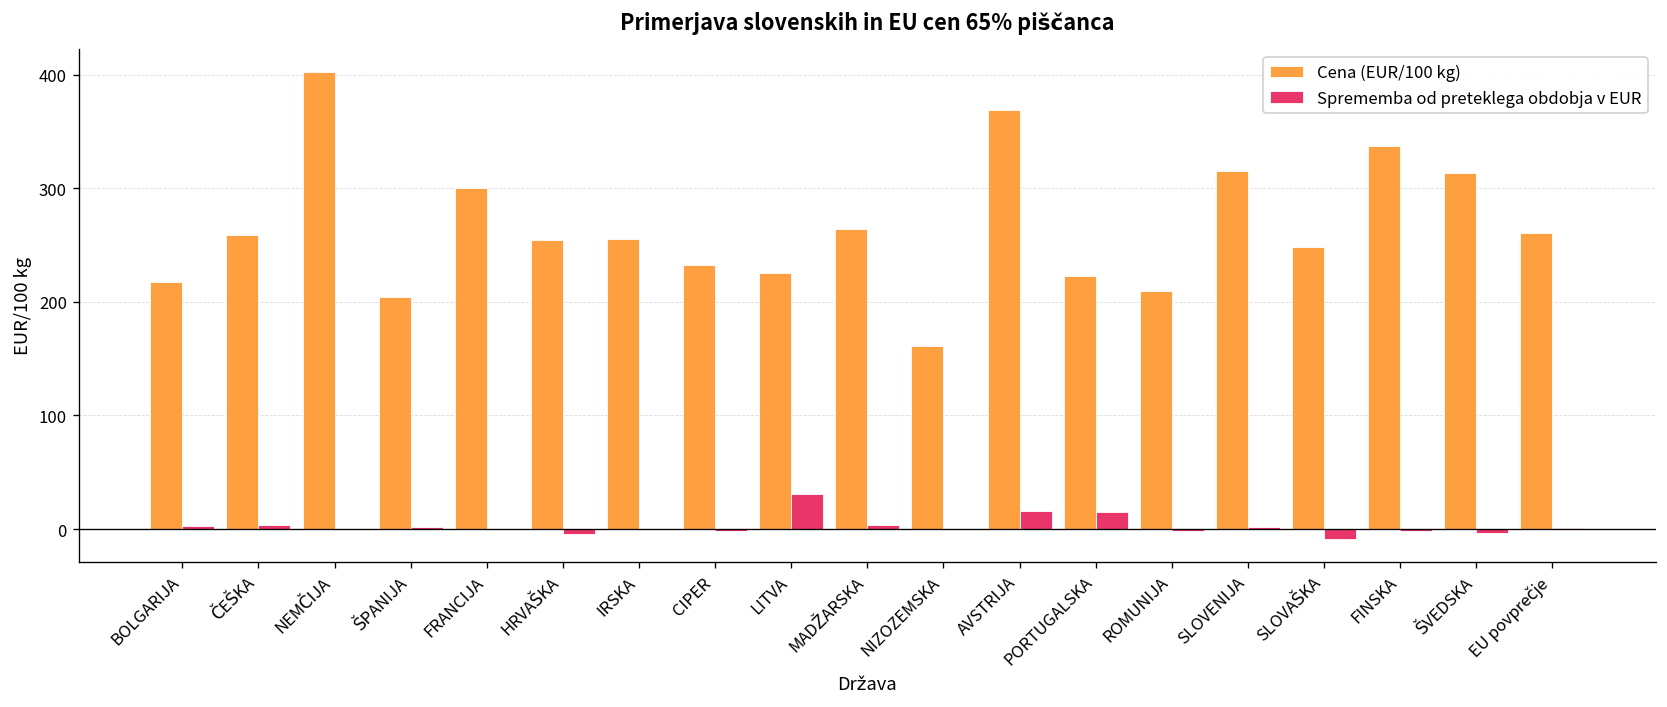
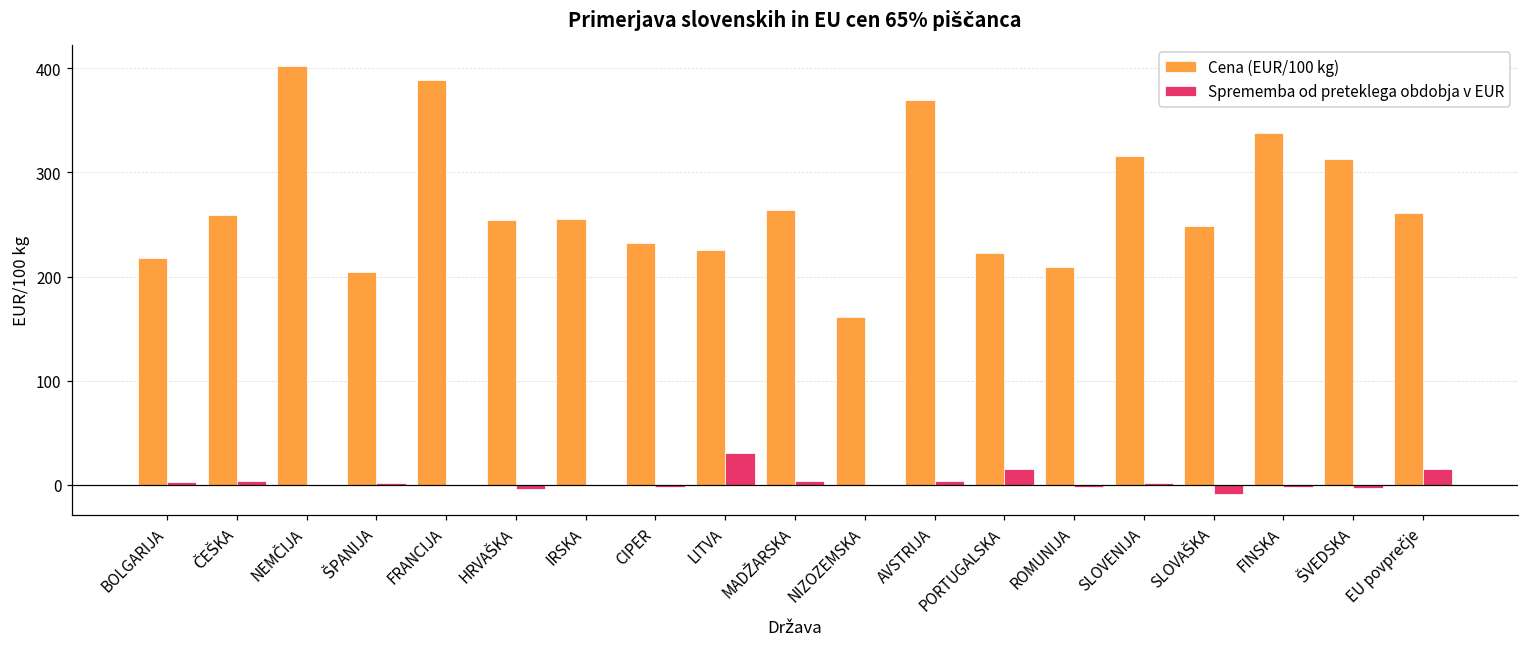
Cena (EUR/100 kg), FRANCIJA: 300 -> 390
Sprememba od preteklega obdobja v EUR, AVSTRIJA: 20 -> 0
Sprememba od preteklega obdobja v EUR, EU povprečje: 0 -> 20
